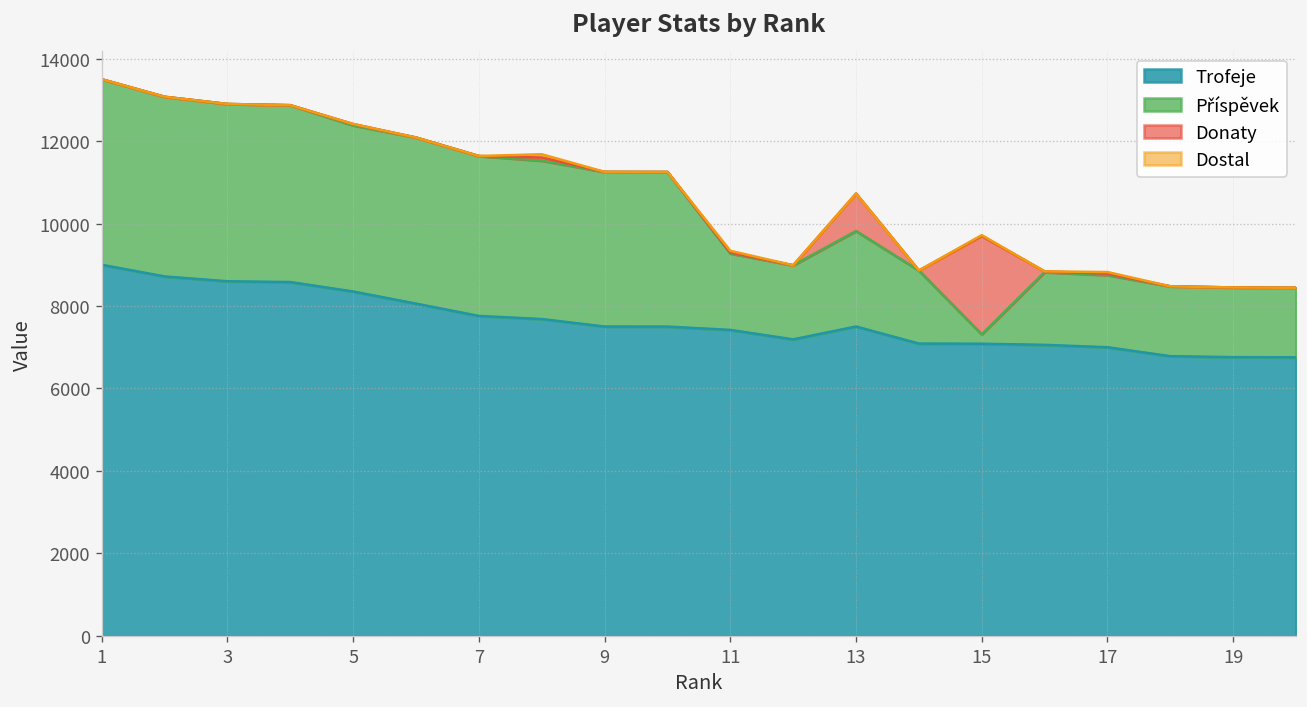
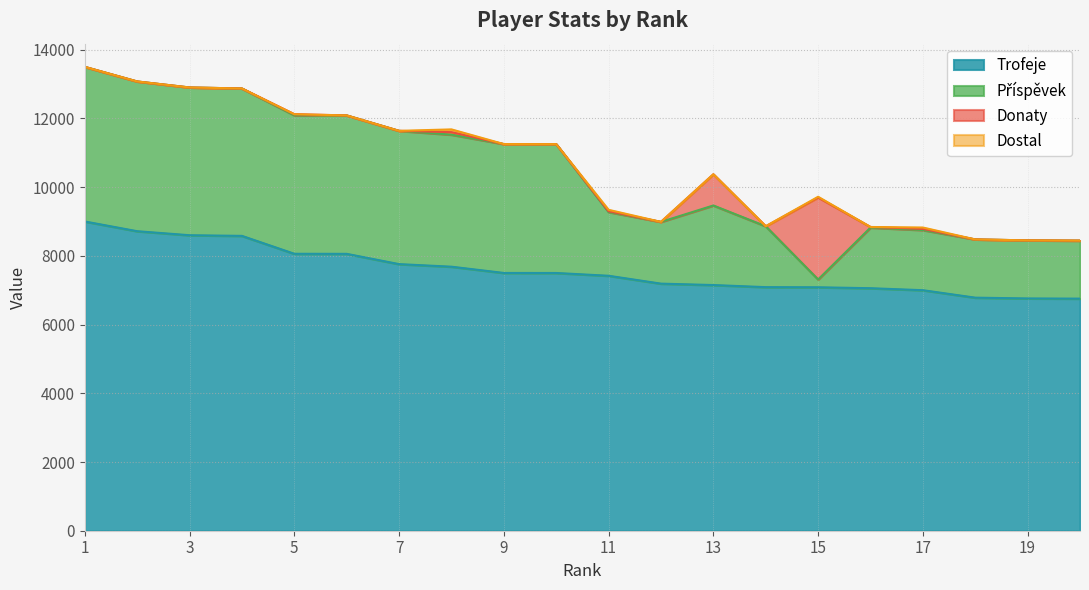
Trofeje, 5: 8400 -> 8100
Trofeje, 13: 7500 -> 7200
